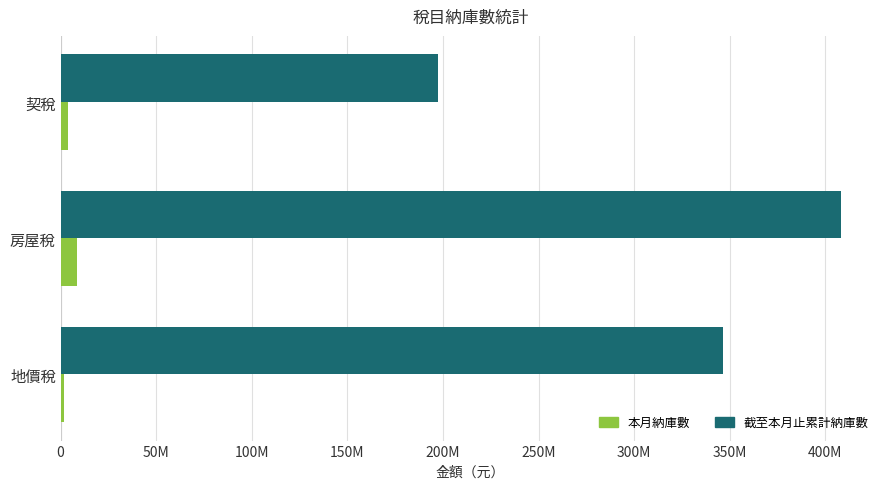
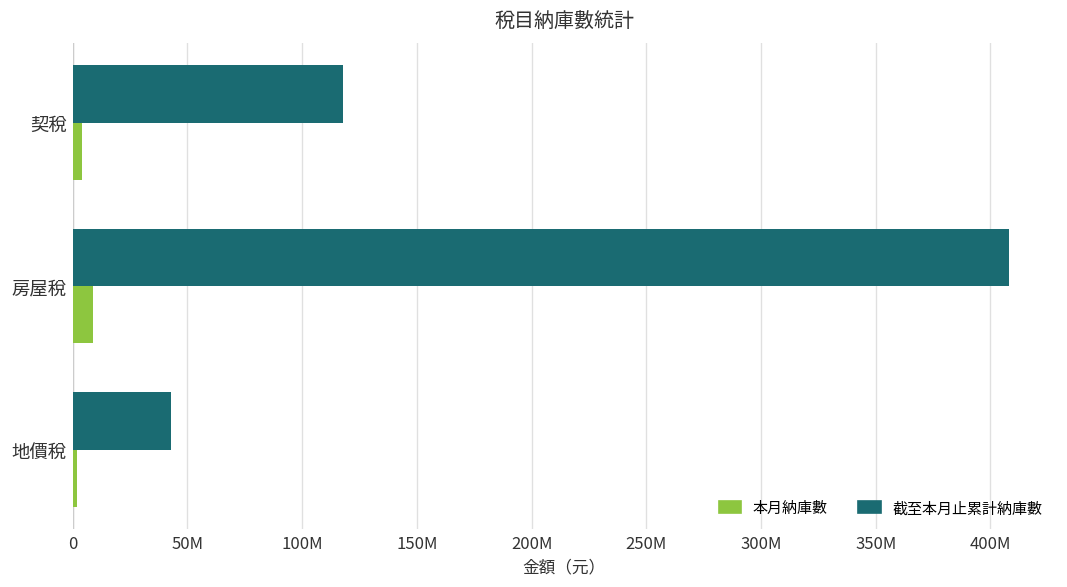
截至本月止累計納庫數, 契稅: 198000000 -> 118000000
截至本月止累計納庫數, 地價稅: 346000000 -> 43000000
